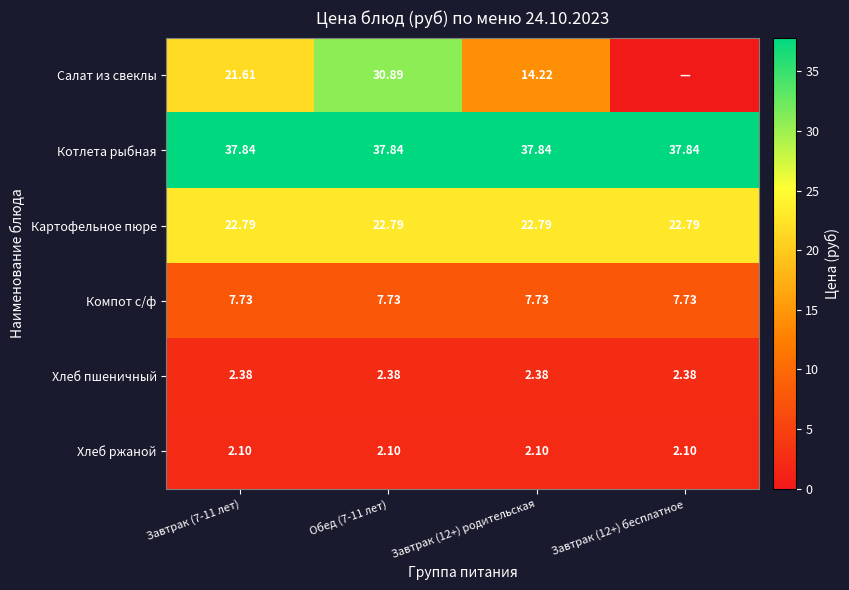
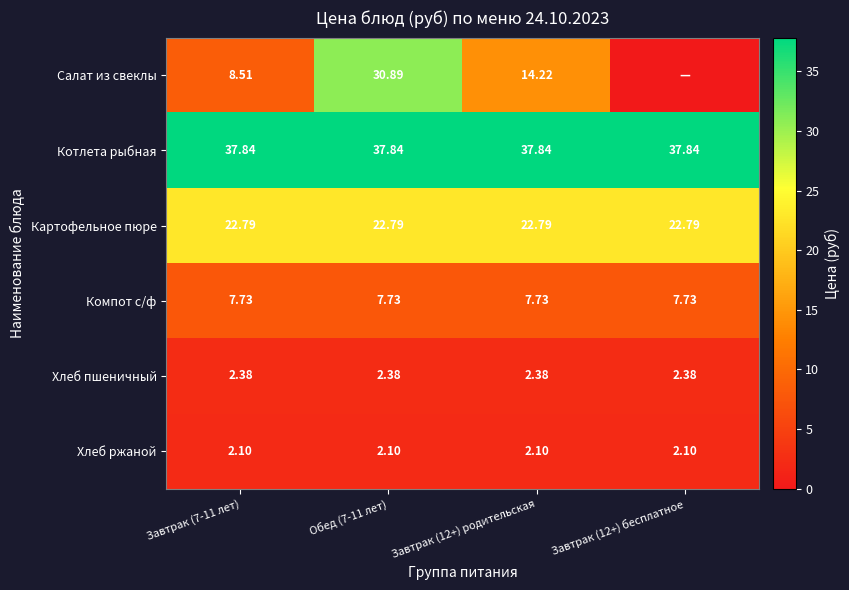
Салат из свеклы, Завтрак (7-11 лет): 21.61 -> 8.51
